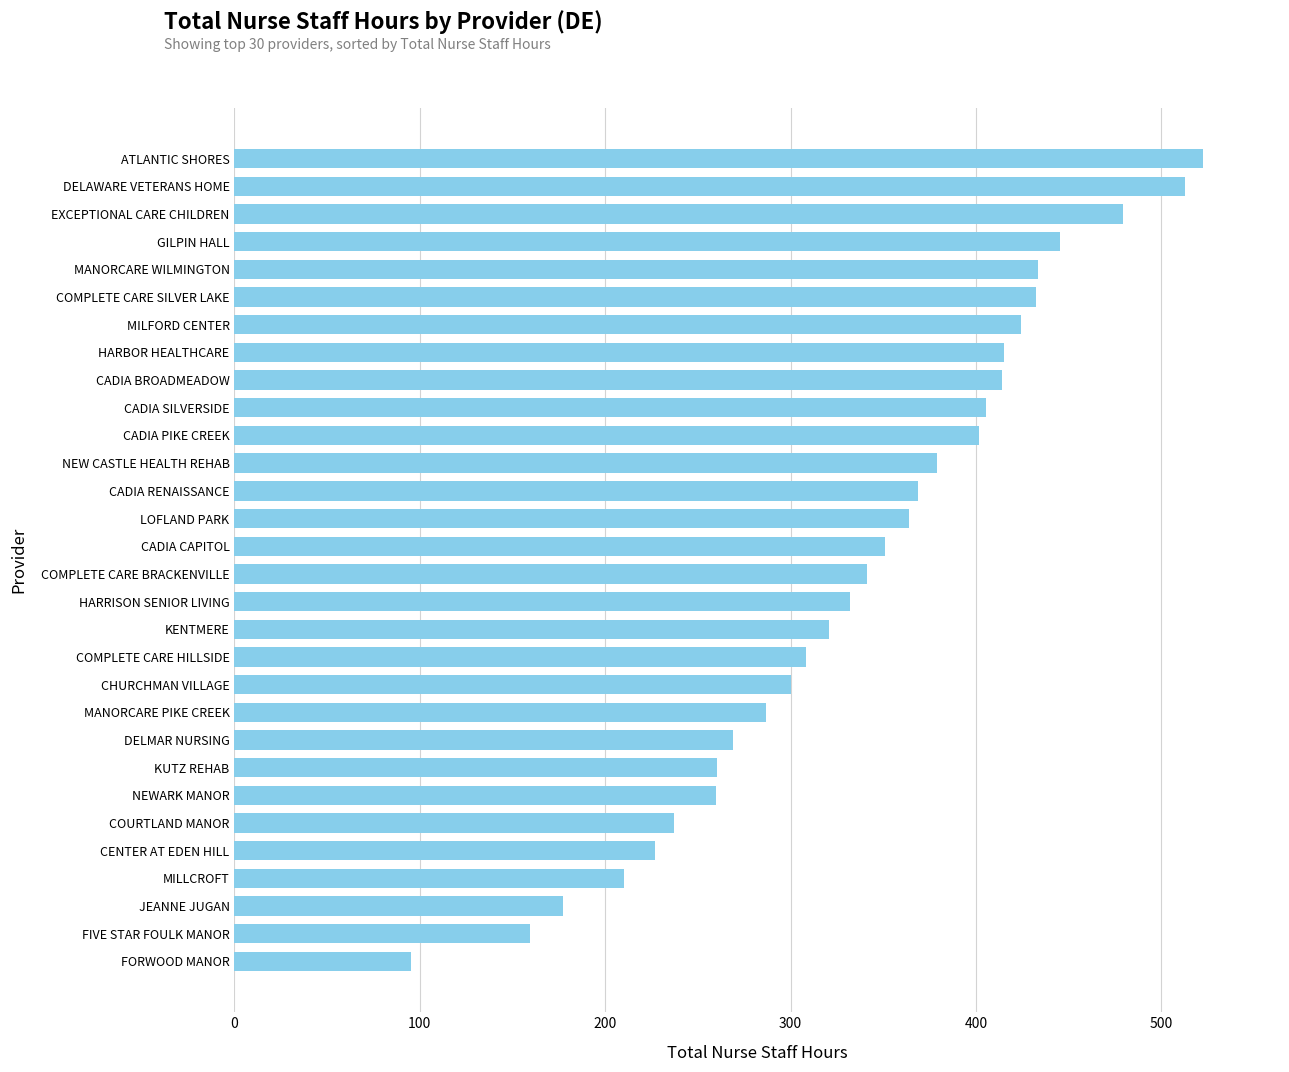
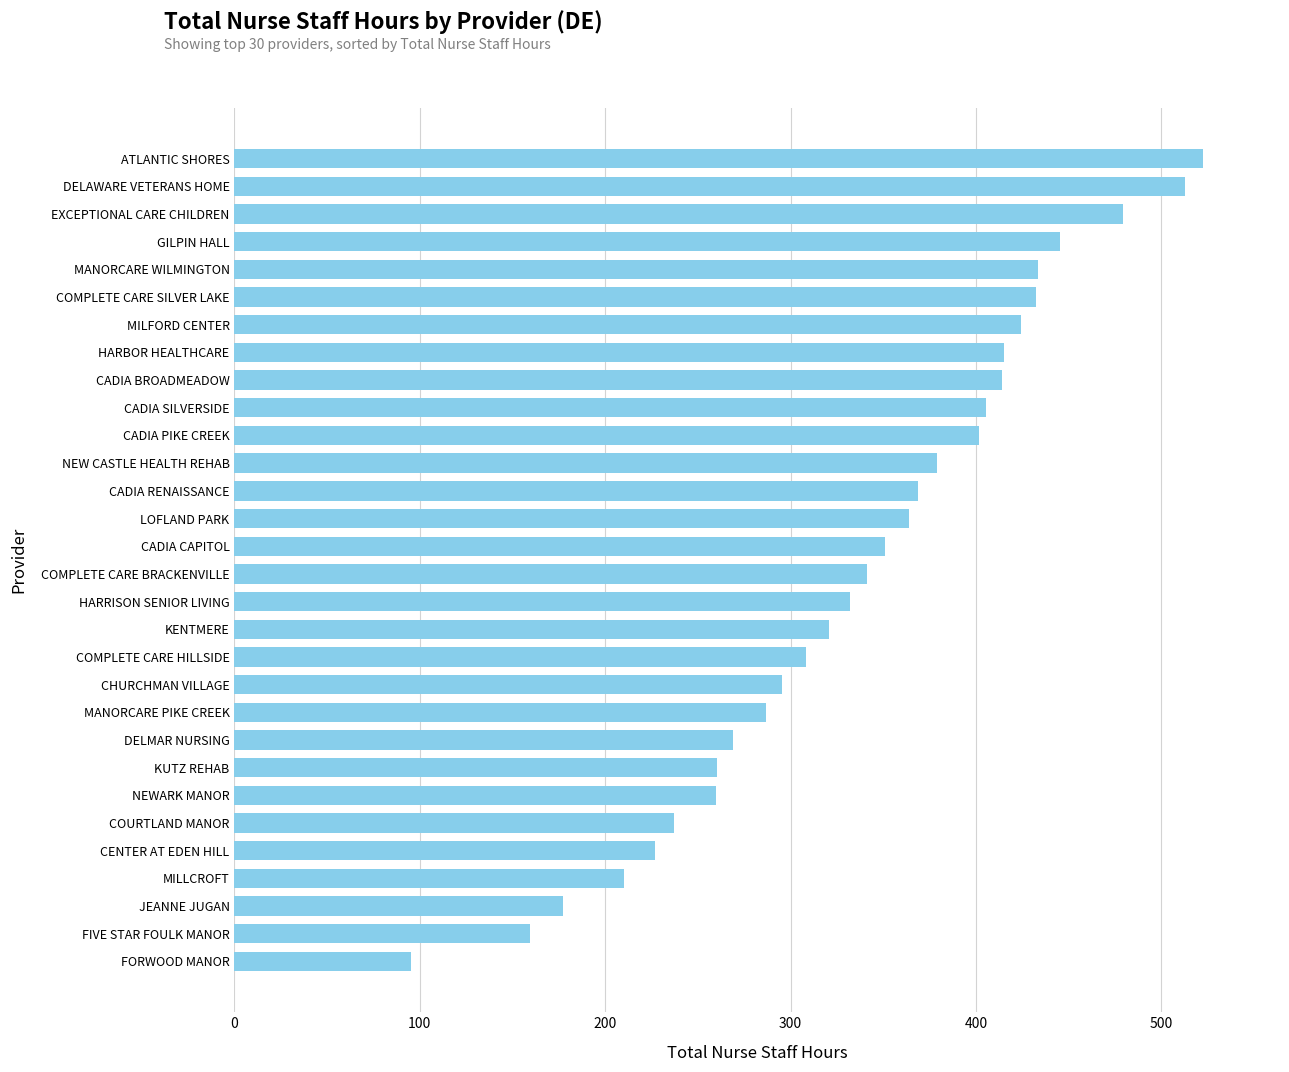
CHURCHMAN VILLAGE: 300 -> 295
